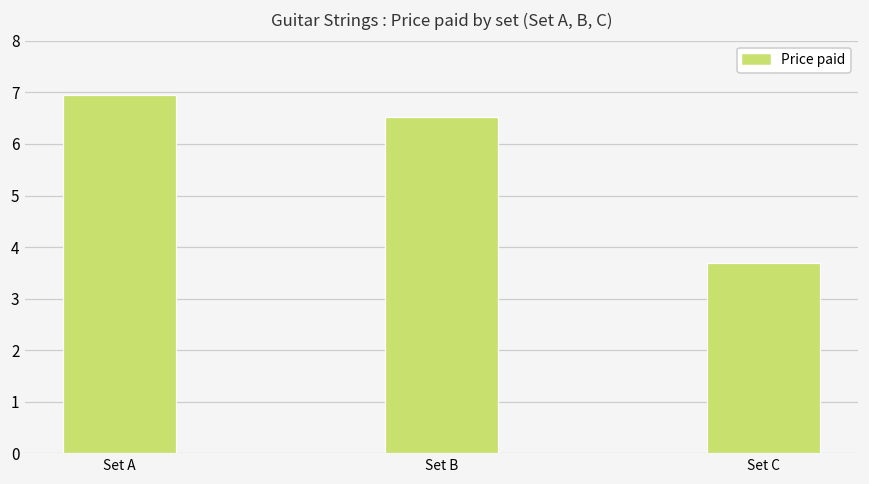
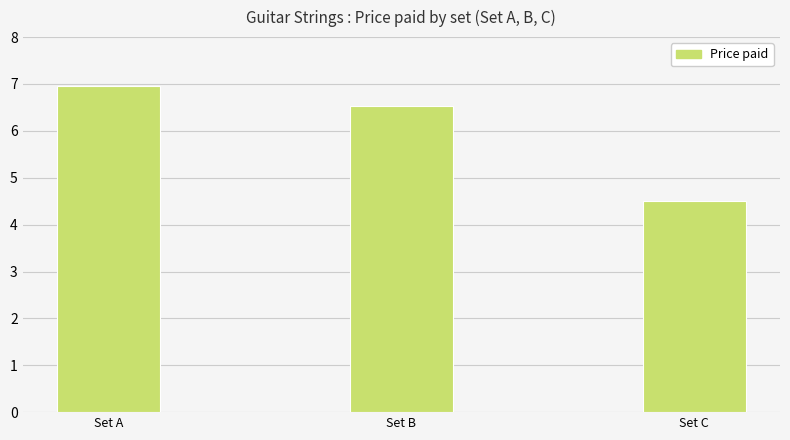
Set C: 3.7 -> 4.5
